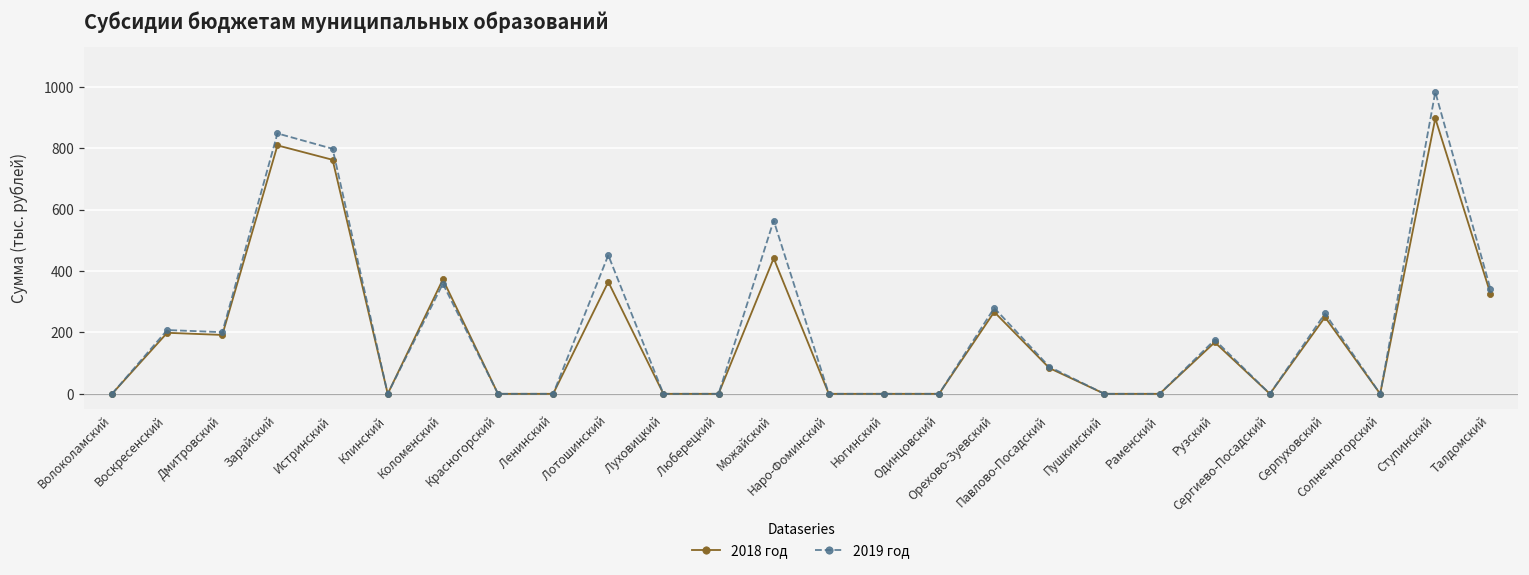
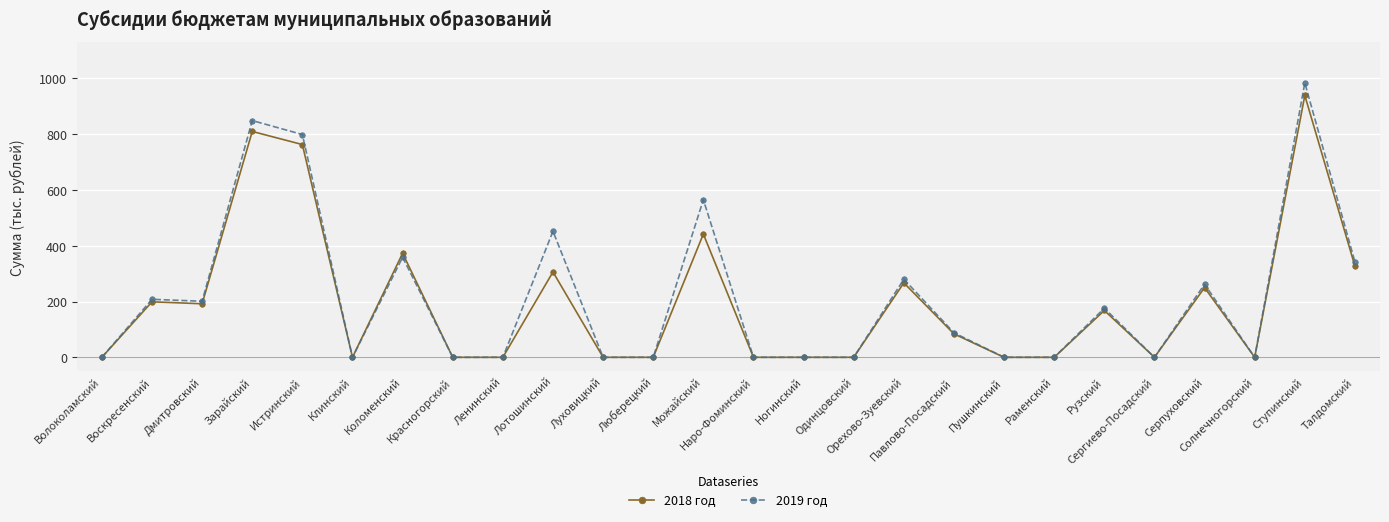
2018 год, Лотошинский: 370 -> 310
2018 год, Ступинский: 900 -> 940
